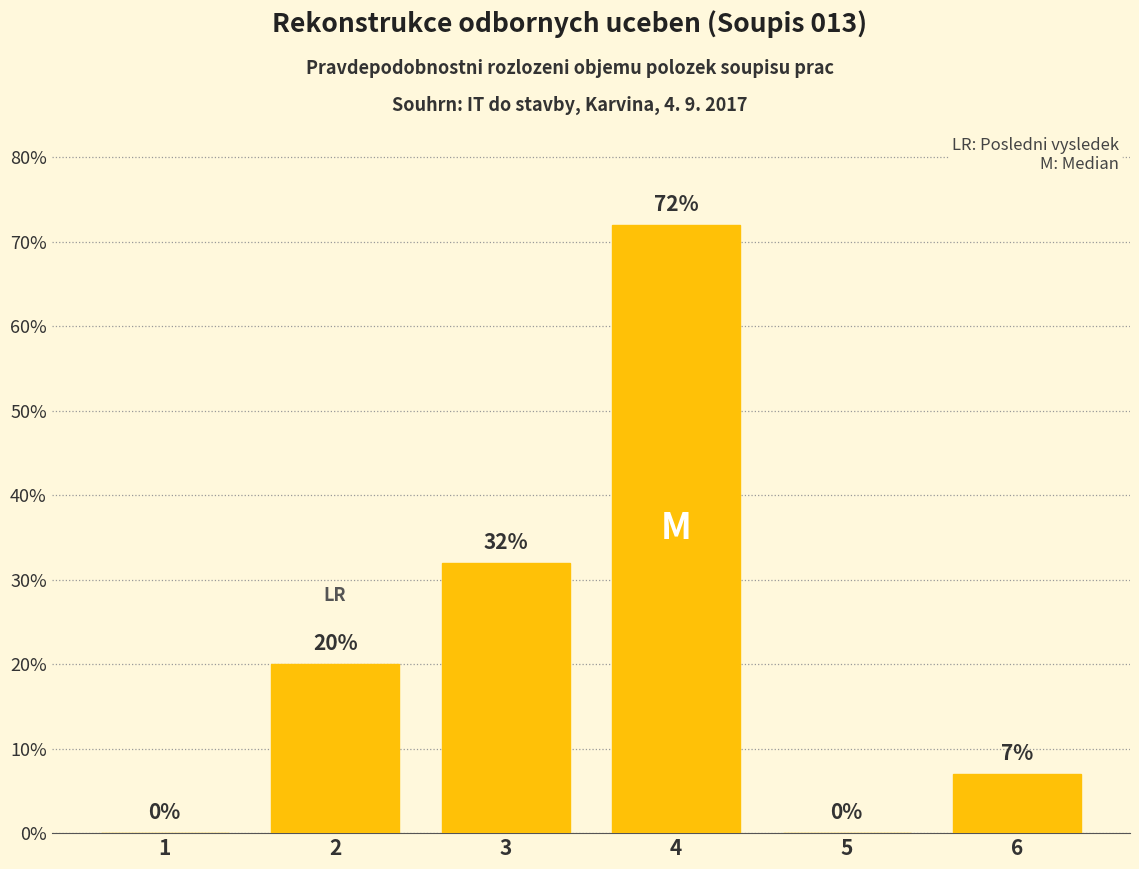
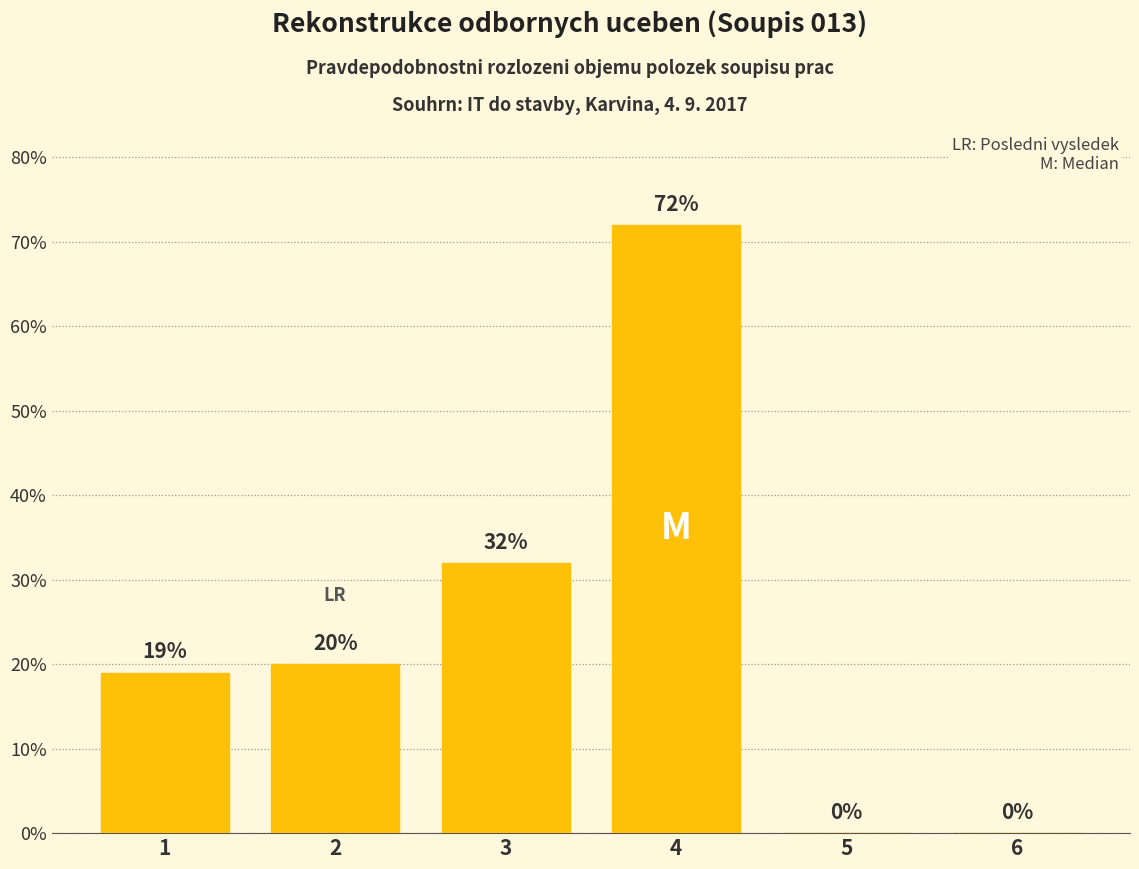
1: 0% -> 19%
6: 7% -> 0%
